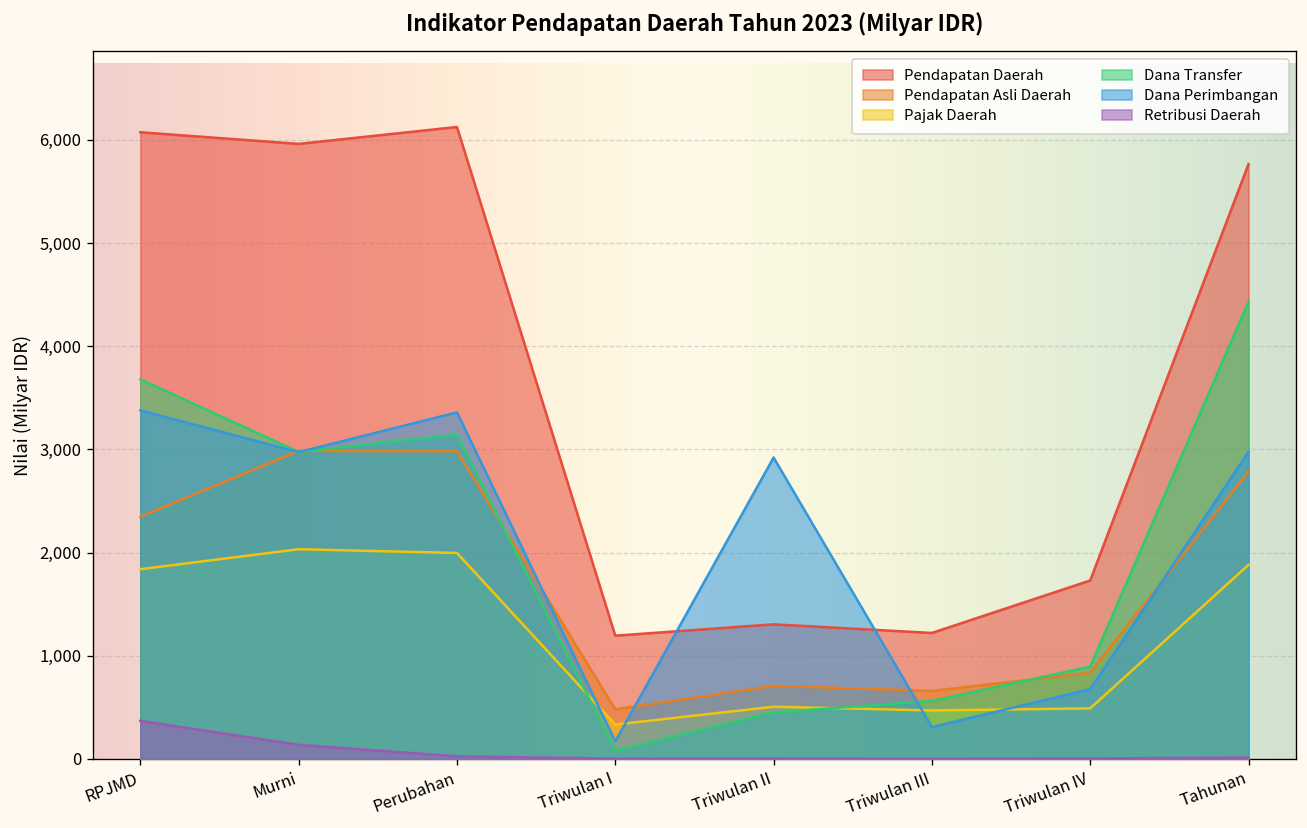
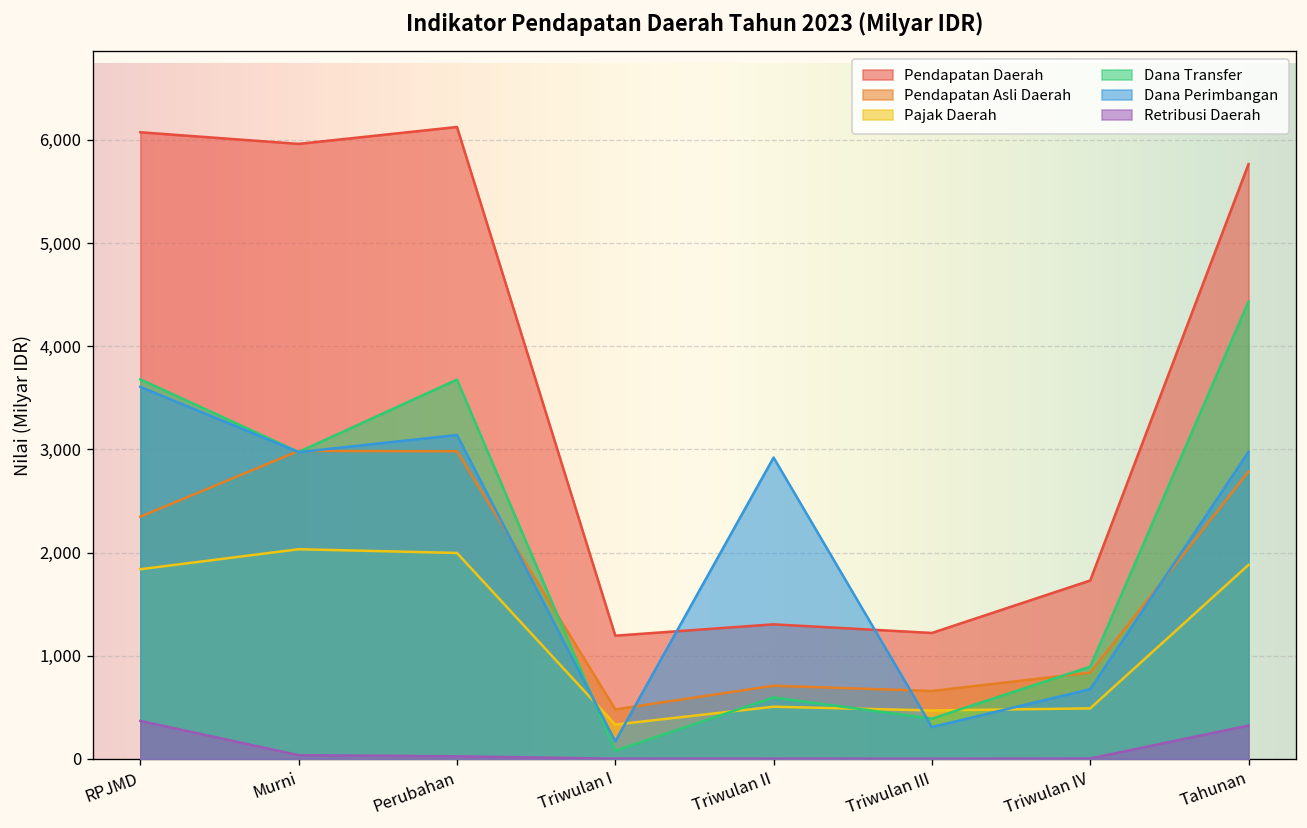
Dana Perimbangan, RPJMD: 3,400 -> 3,600
Retribusi Daerah, Murni: 100 -> 0
Dana Transfer, Perubahan: 3,100 -> 3,700
Dana Perimbangan, Perubahan: 3,400 -> 3,100
Dana Transfer, Triwulan II: 500 -> 600
Dana Transfer, Triwulan III: 600 -> 400
Retribusi Daerah, Tahunan: 0 -> 300
